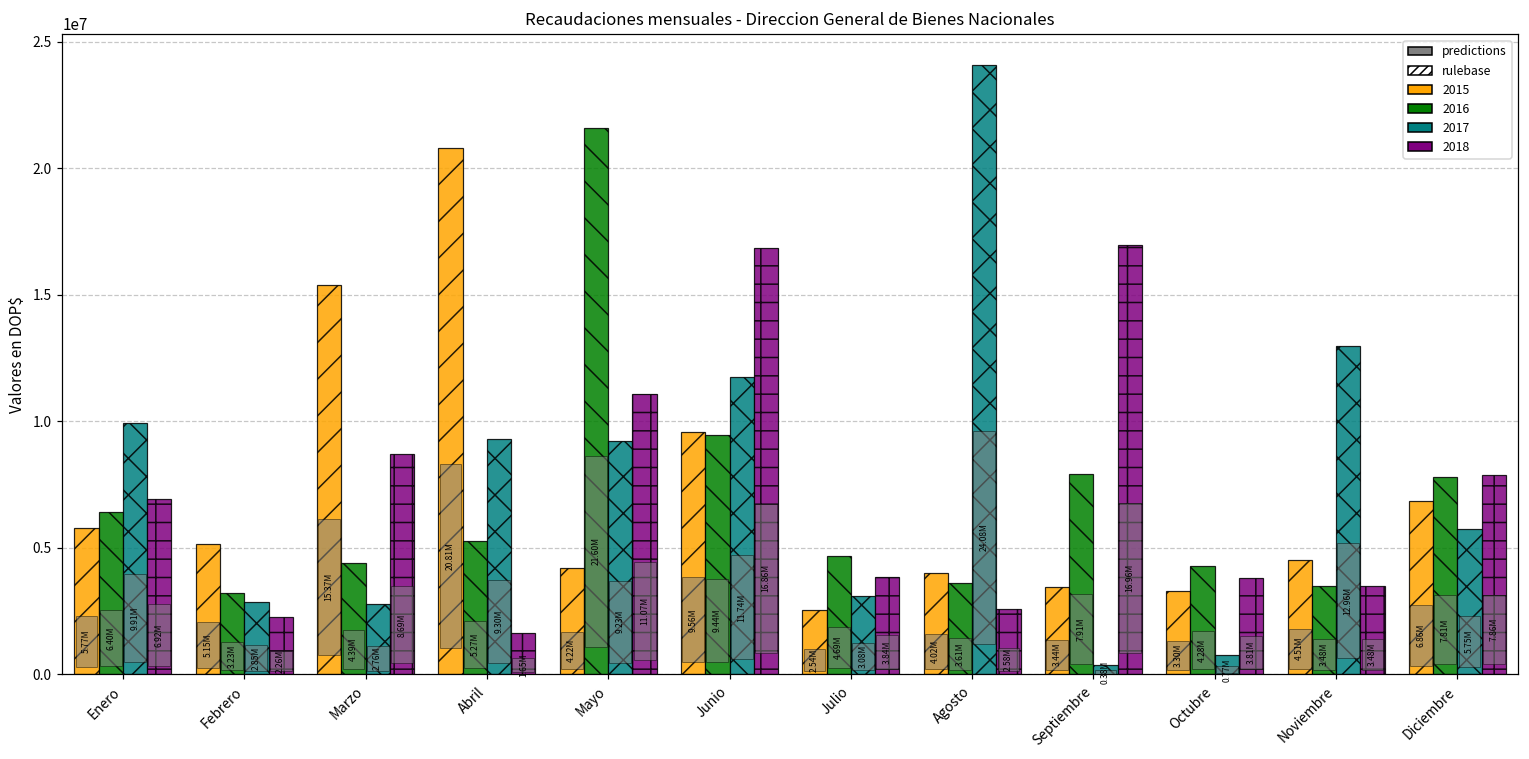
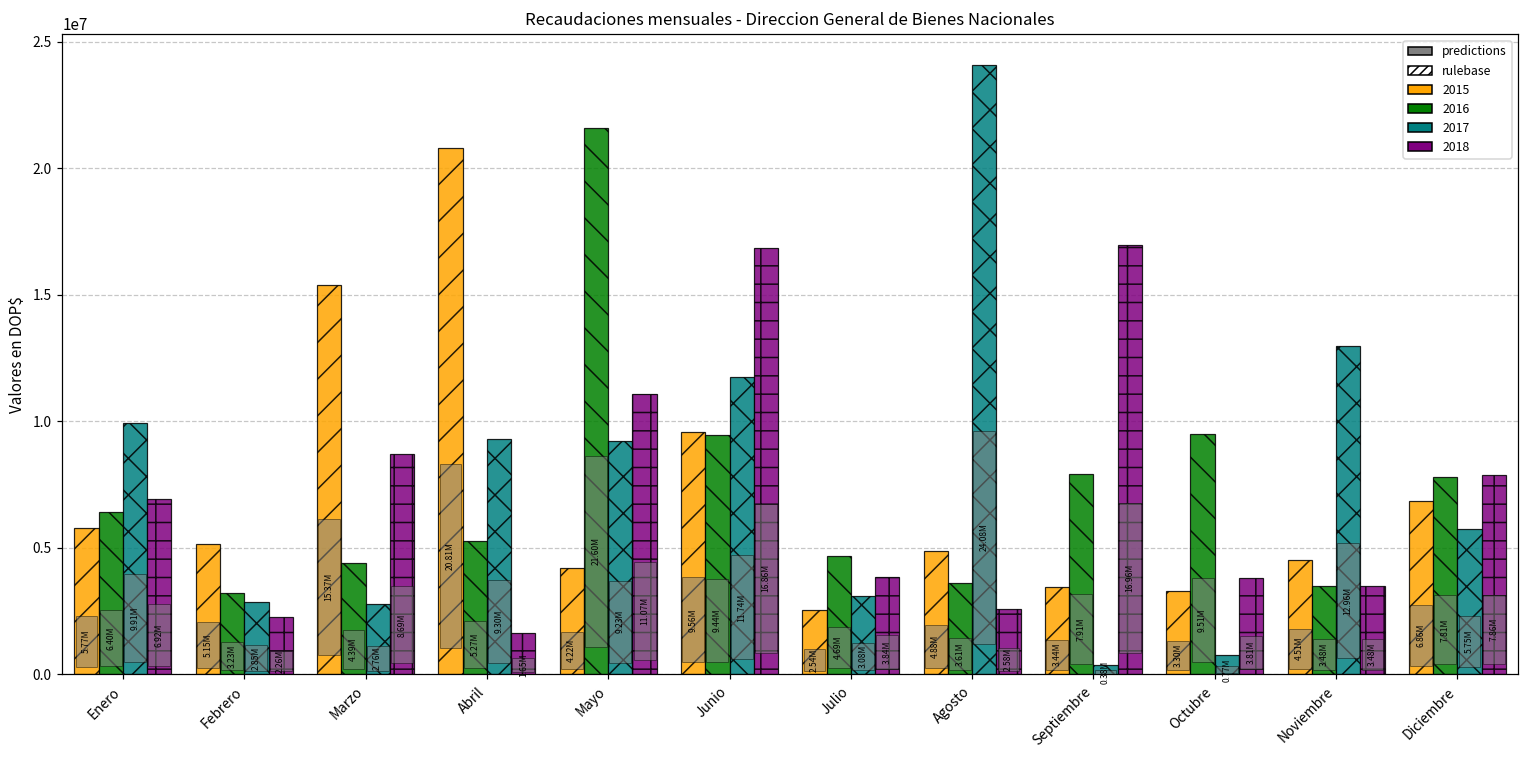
2015, Agosto: 4000000 -> 4900000
2016, Octubre: 4300000 -> 9500000
